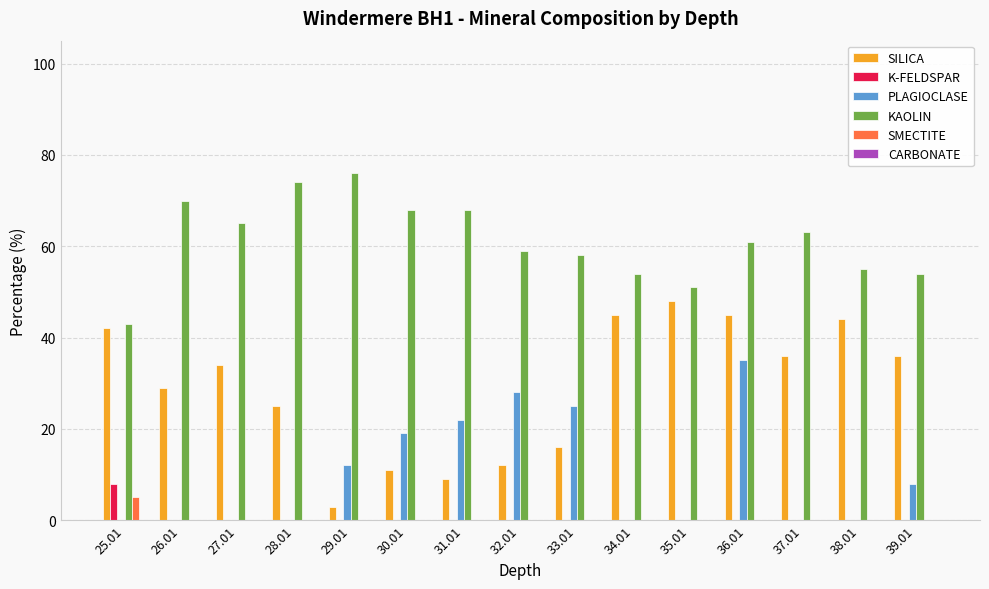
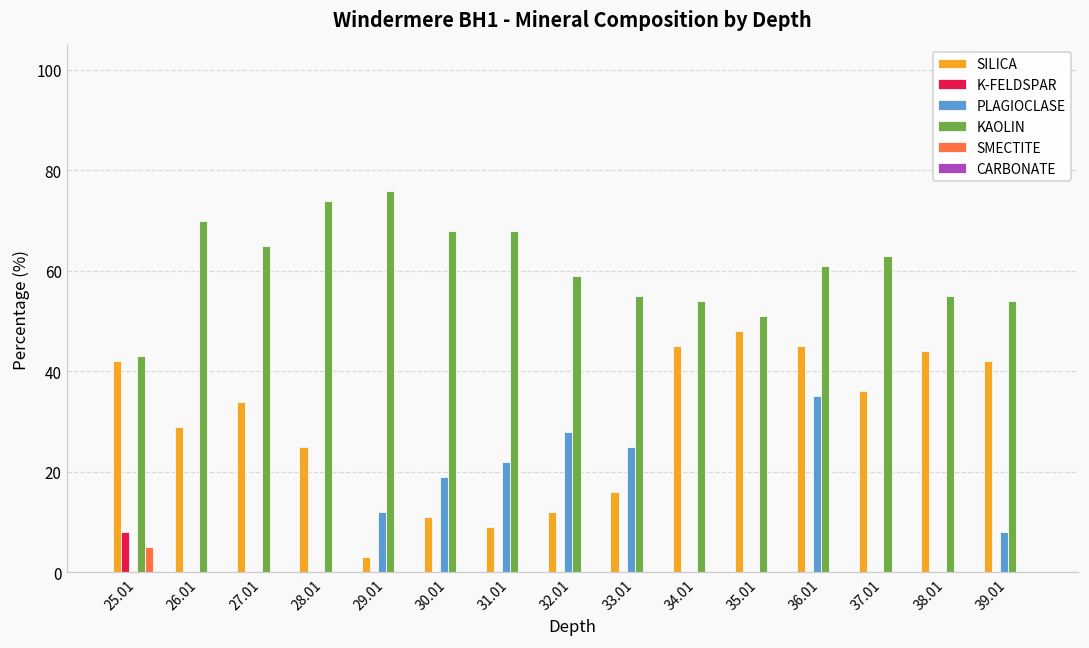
KAOLIN, 33.01: 58 -> 55
SILICA, 39.01: 36 -> 42
